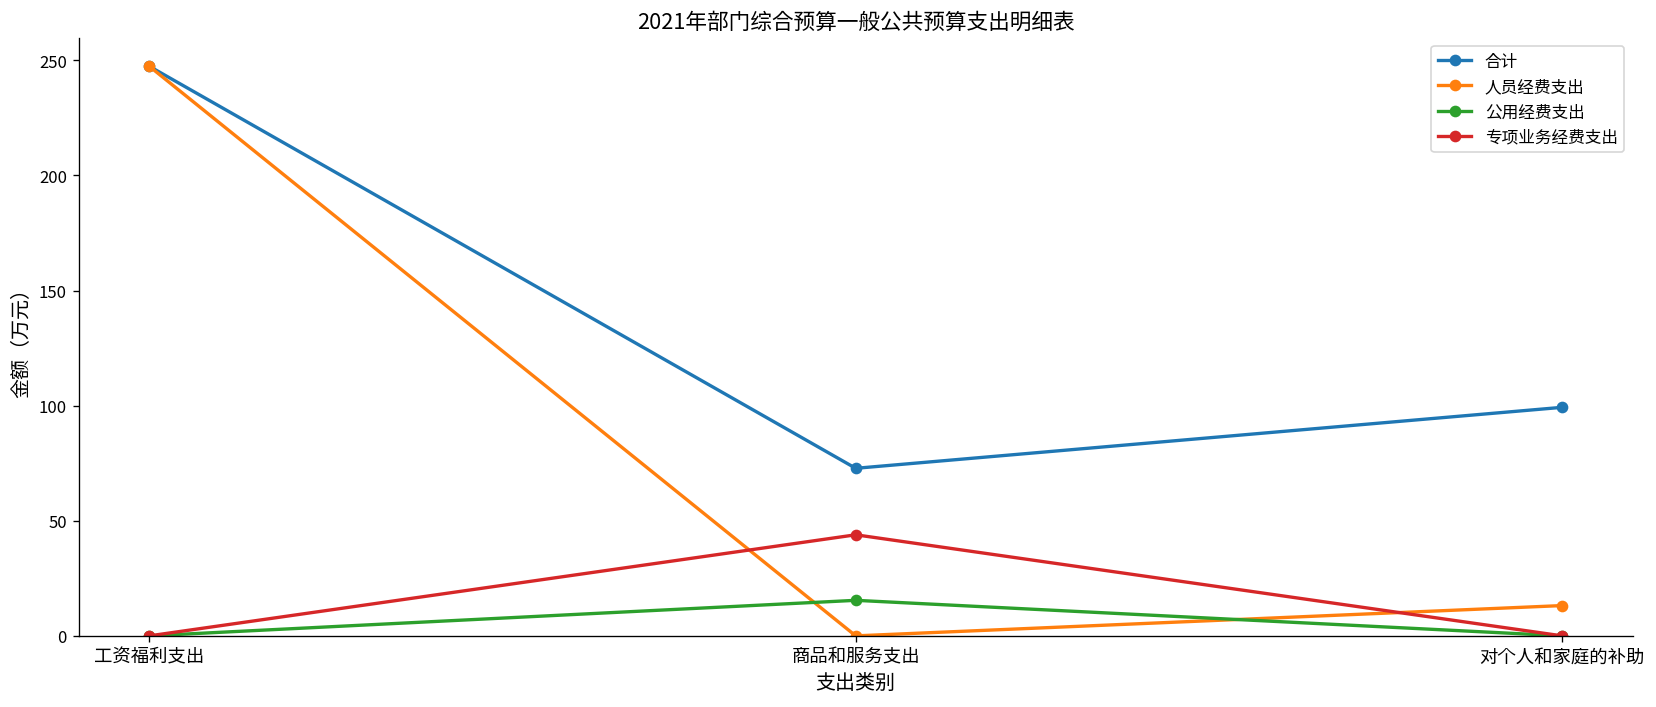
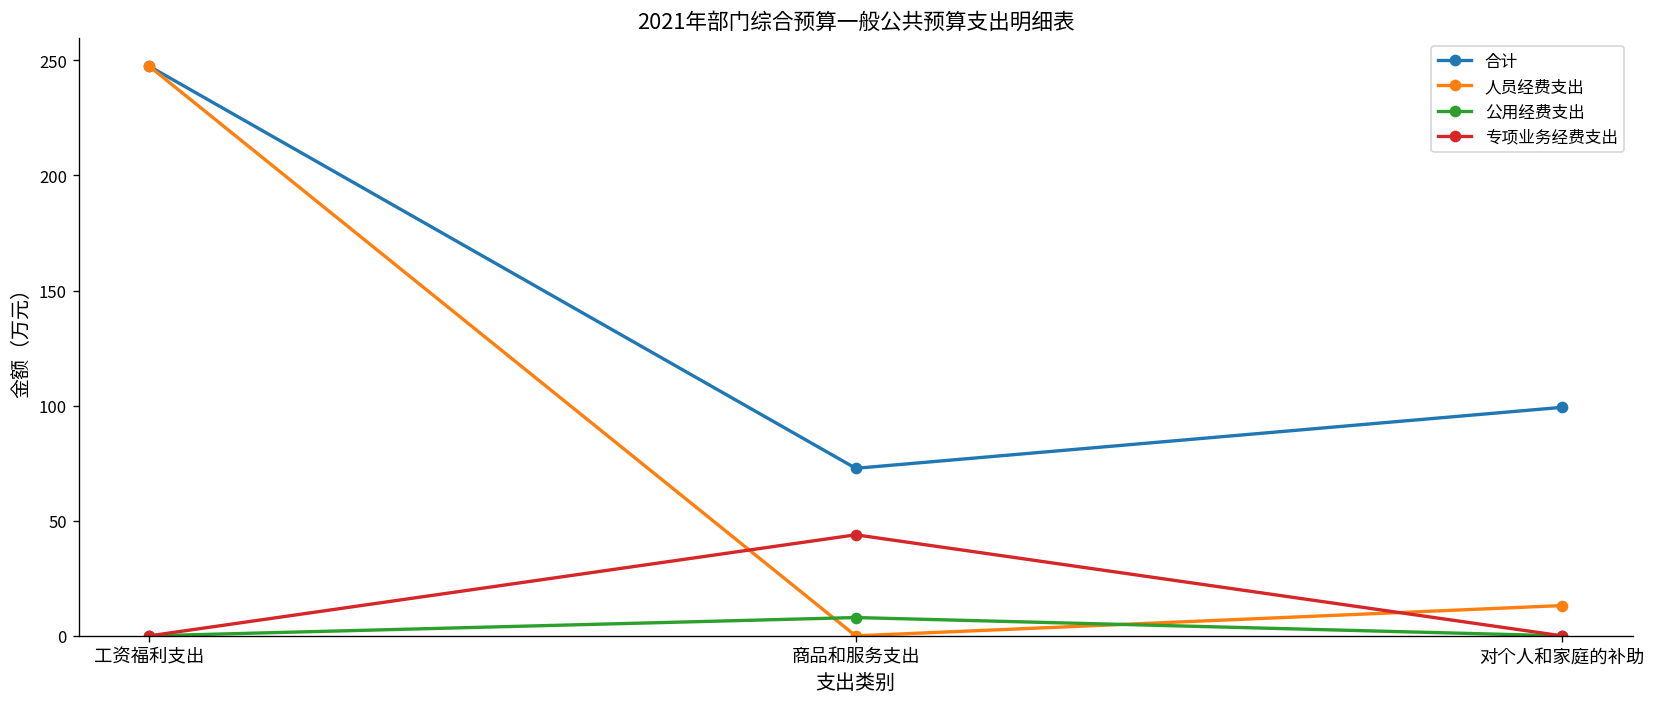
公用经费支出, 商品和服务支出: 15 -> 8
